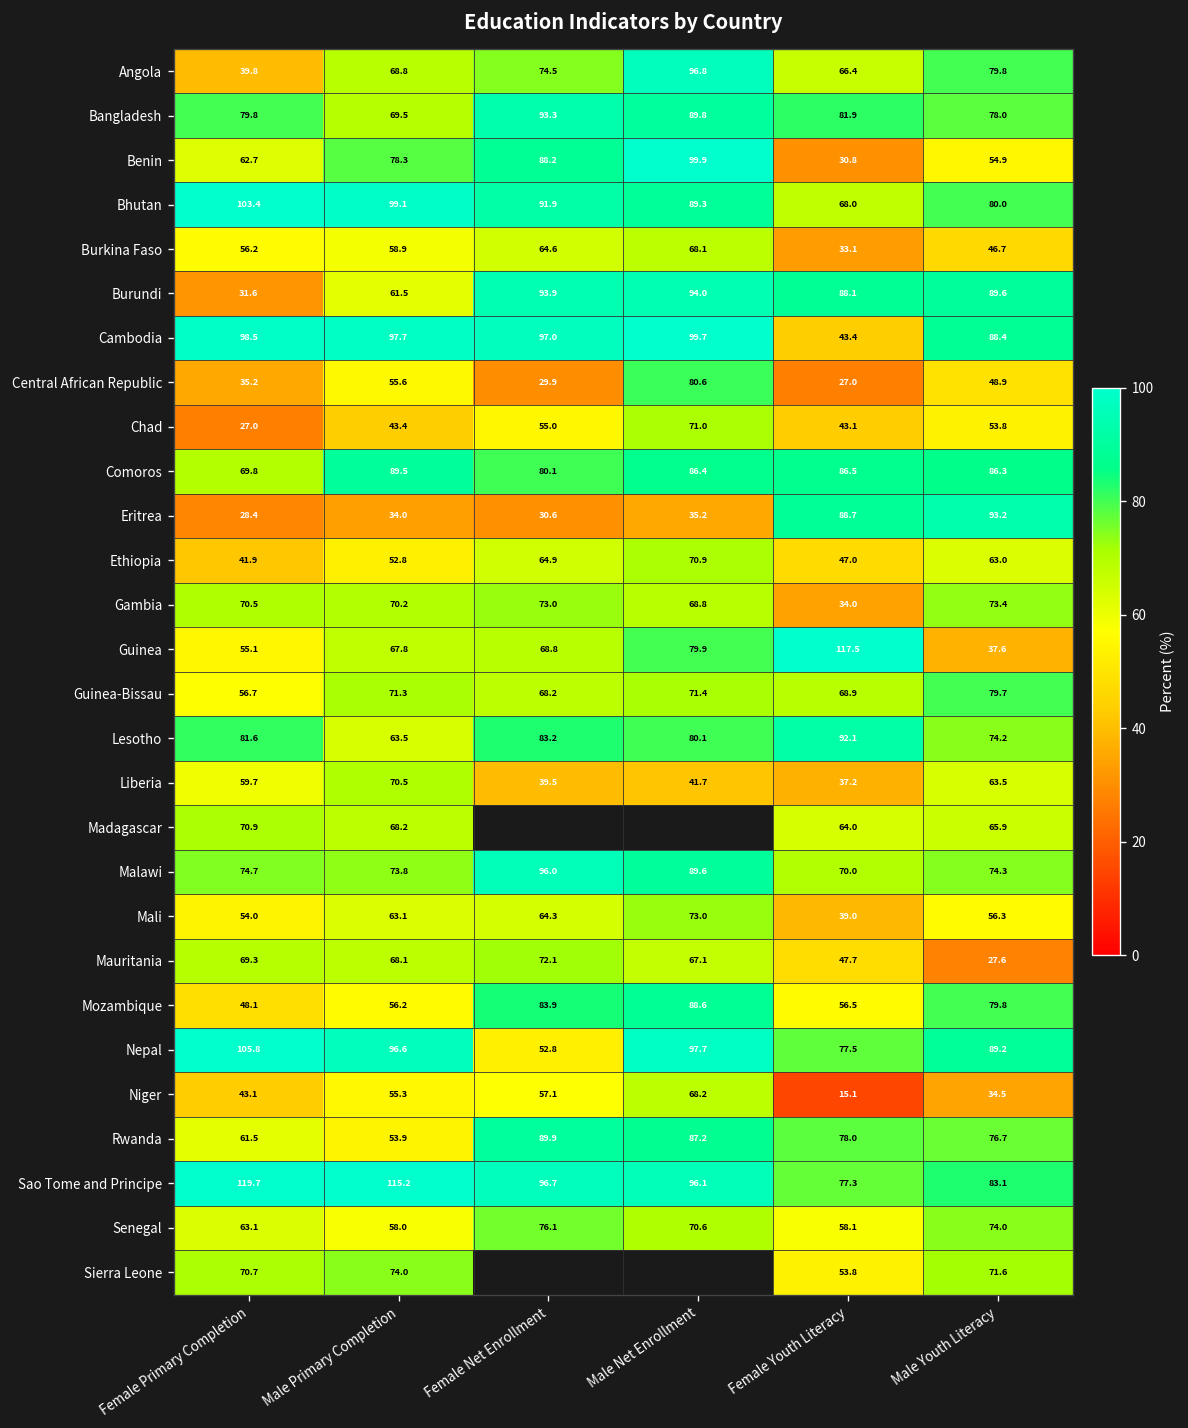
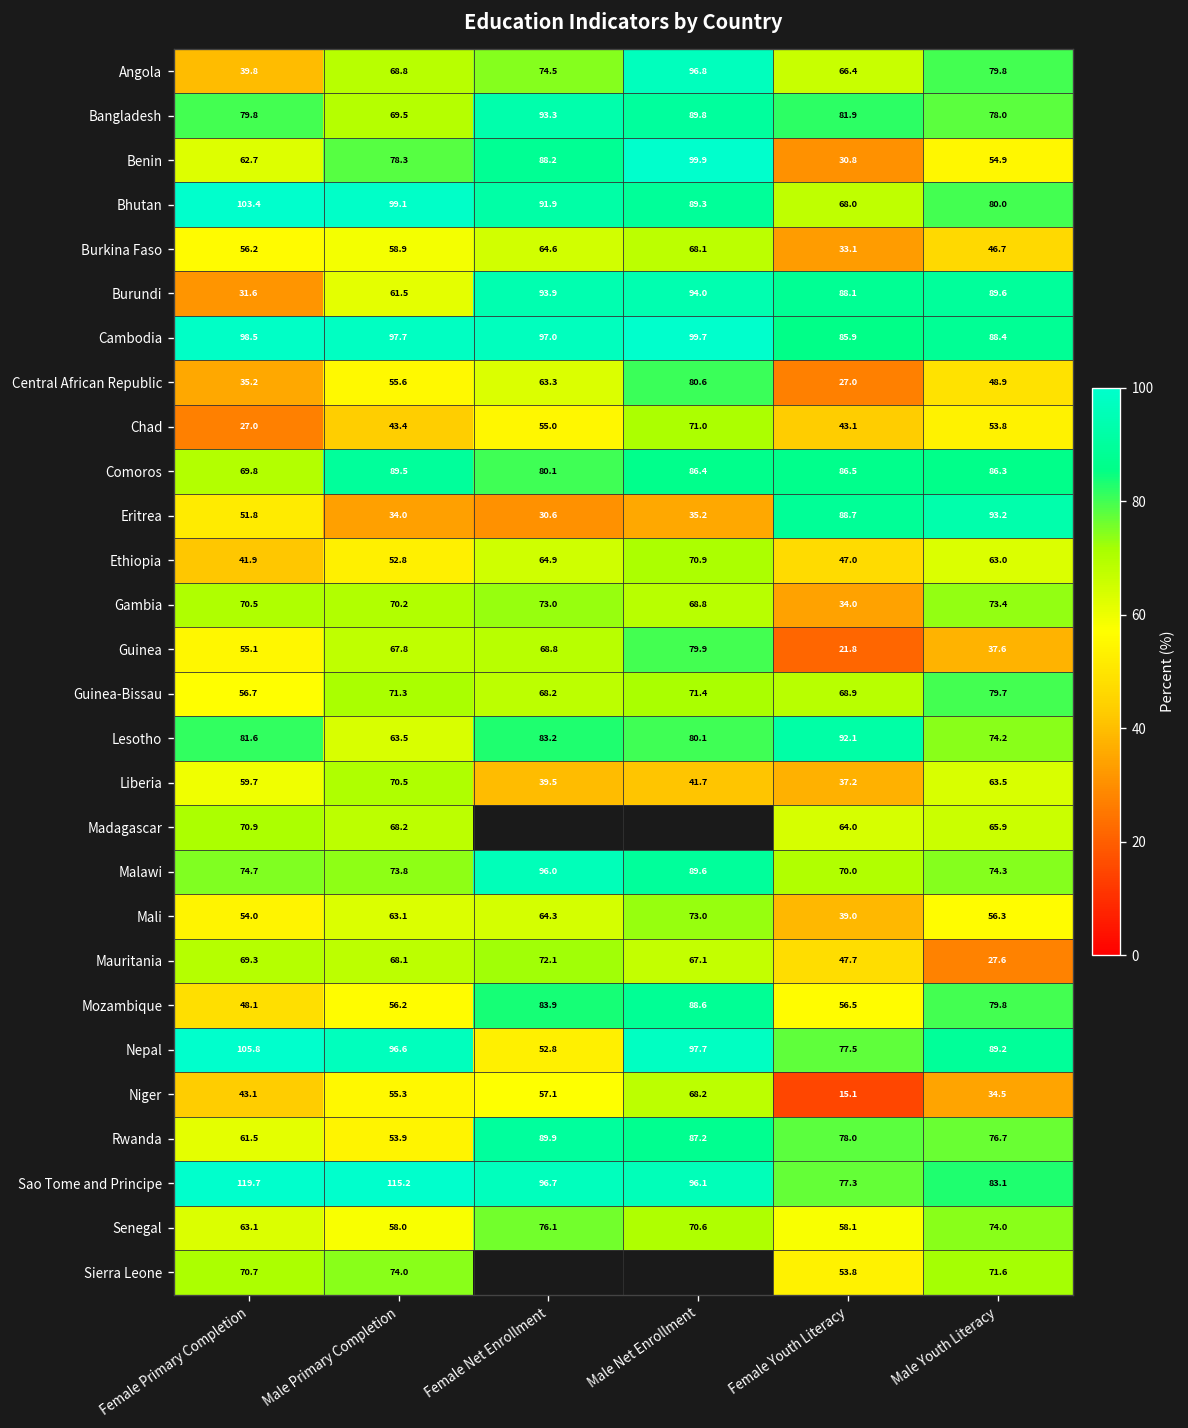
Cambodia, Female Youth Literacy: 43.4 -> 85.9
Central African Republic, Female Net Enrollment: 29.9 -> 63.3
Eritrea, Female Primary Completion: 28.4 -> 51.8
Guinea, Female Youth Literacy: 117.5 -> 21.8
